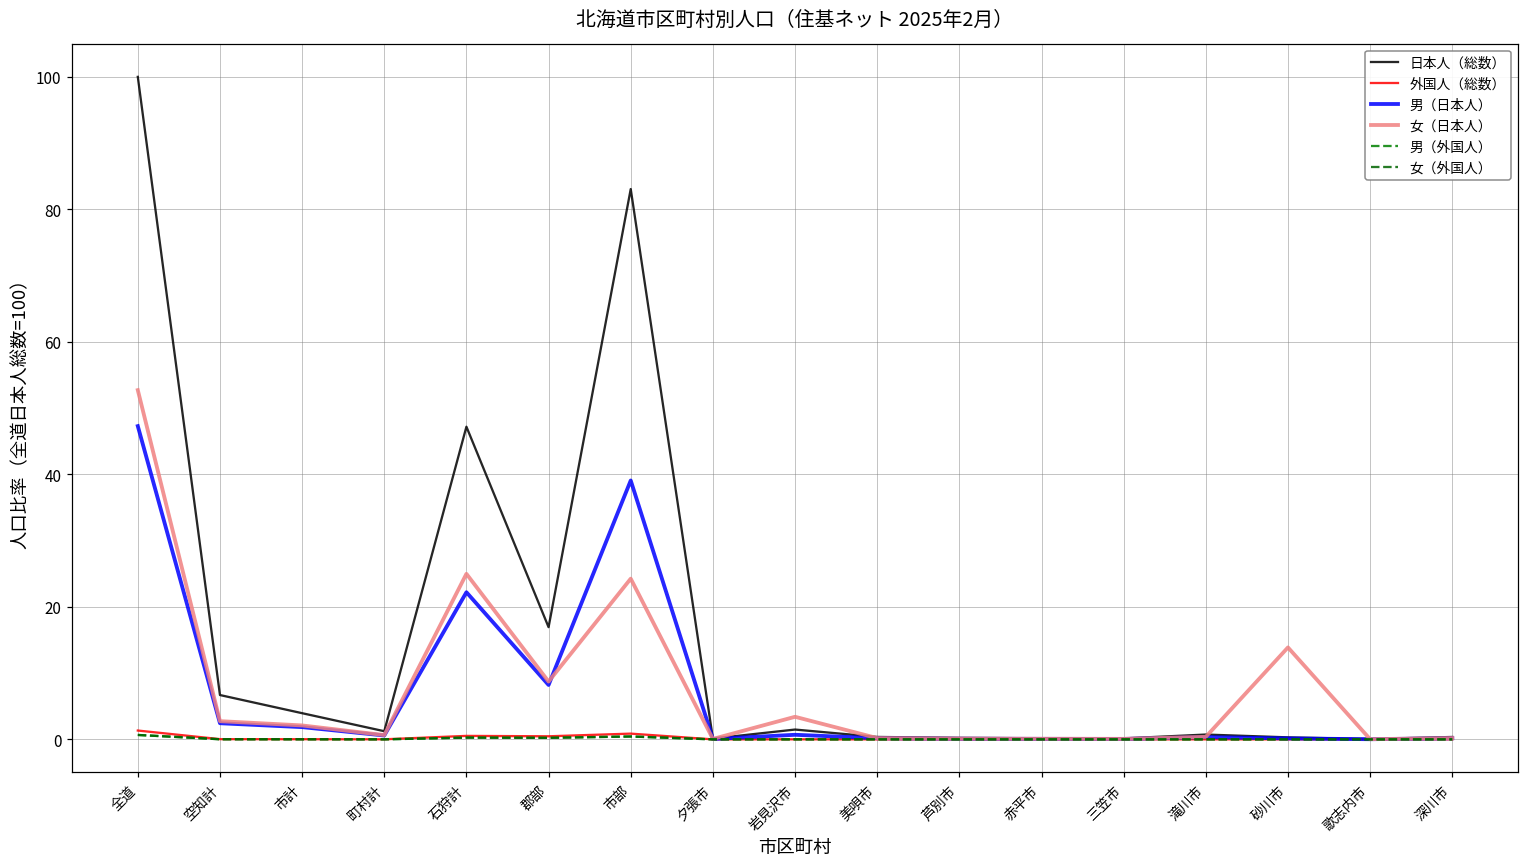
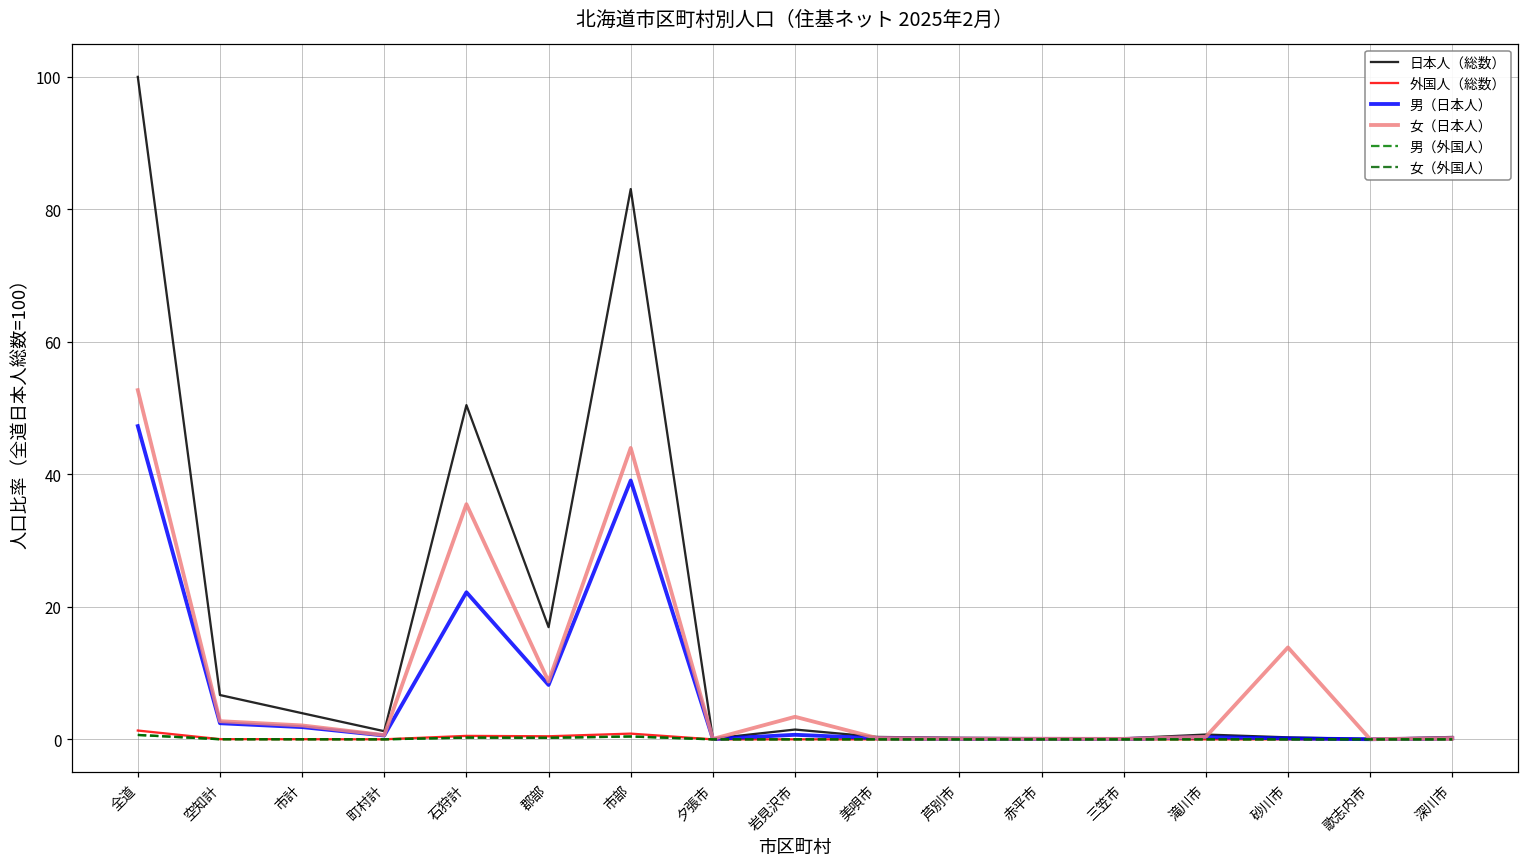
日本人（総数）, 石狩計: 47 -> 50
女（日本人）, 石狩計: 25 -> 36
女（日本人）, 市部: 24 -> 44
